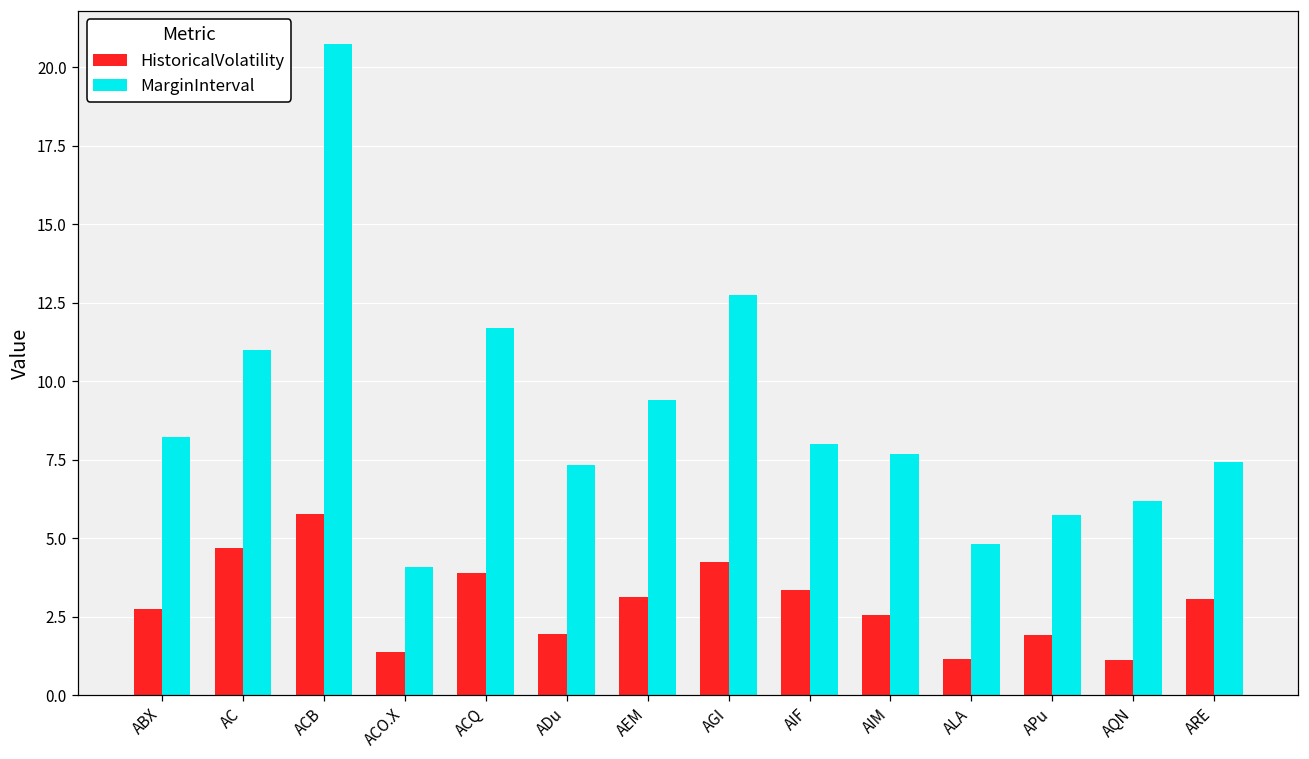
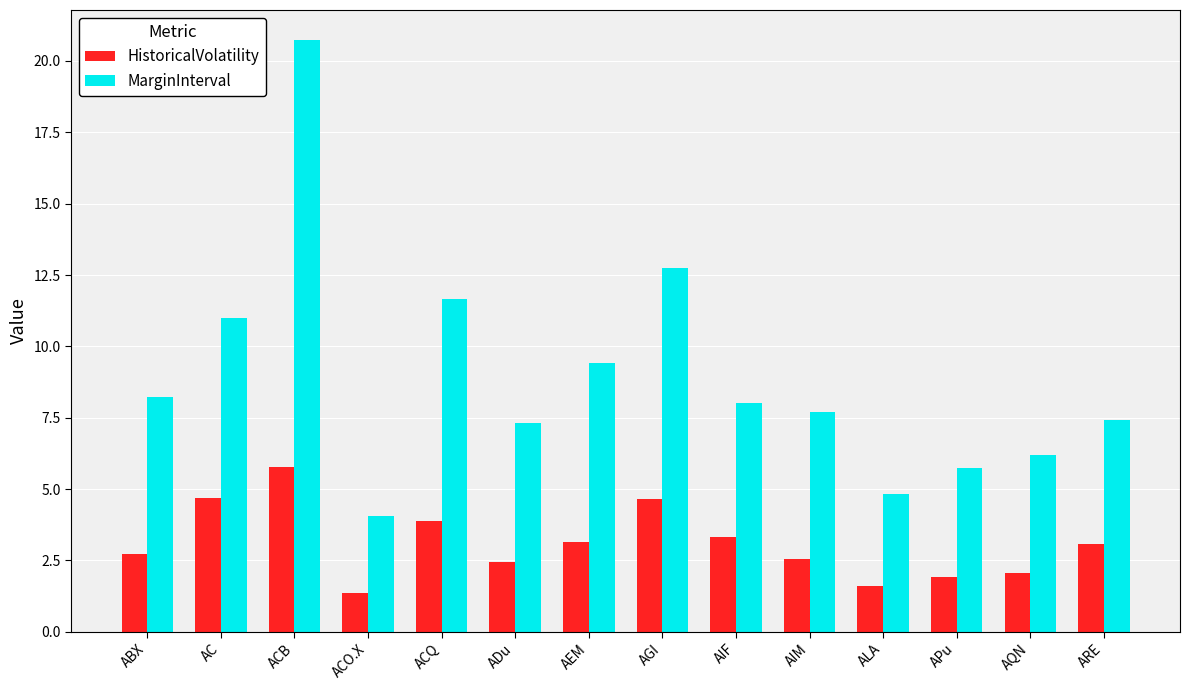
HistoricalVolatility, ADu: 2.0 -> 2.4
HistoricalVolatility, AGI: 4.2 -> 4.6
HistoricalVolatility, ALA: 1.1 -> 1.6
HistoricalVolatility, AQN: 1.1 -> 2.1
